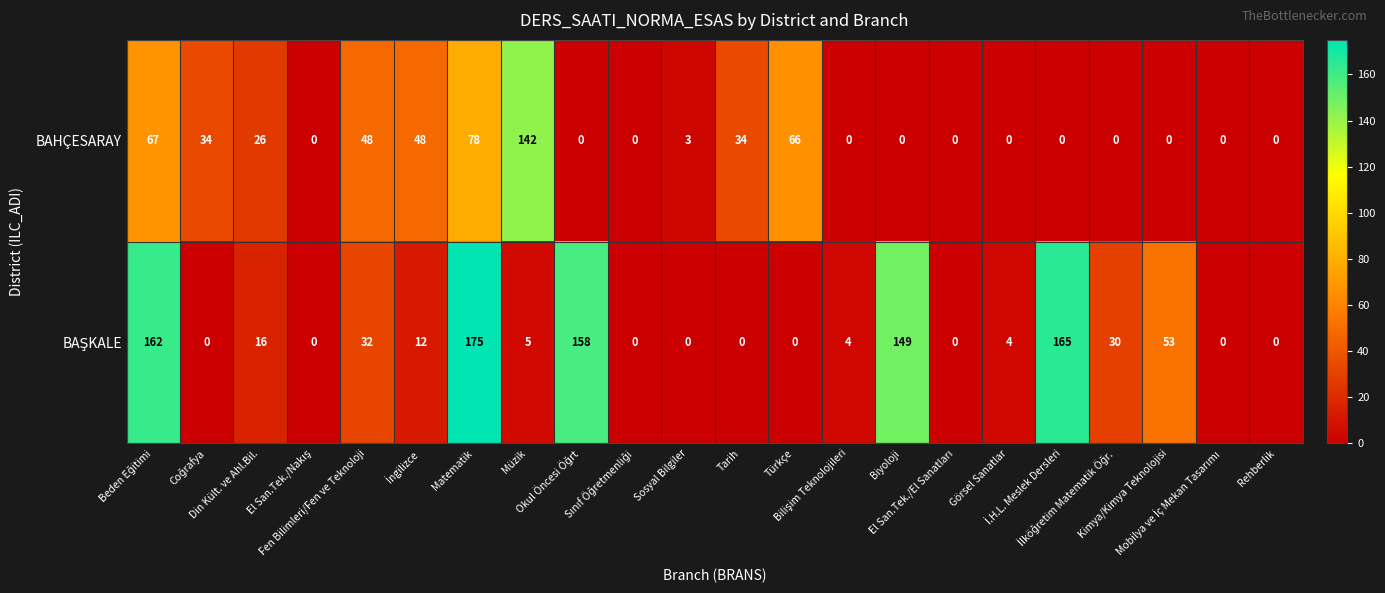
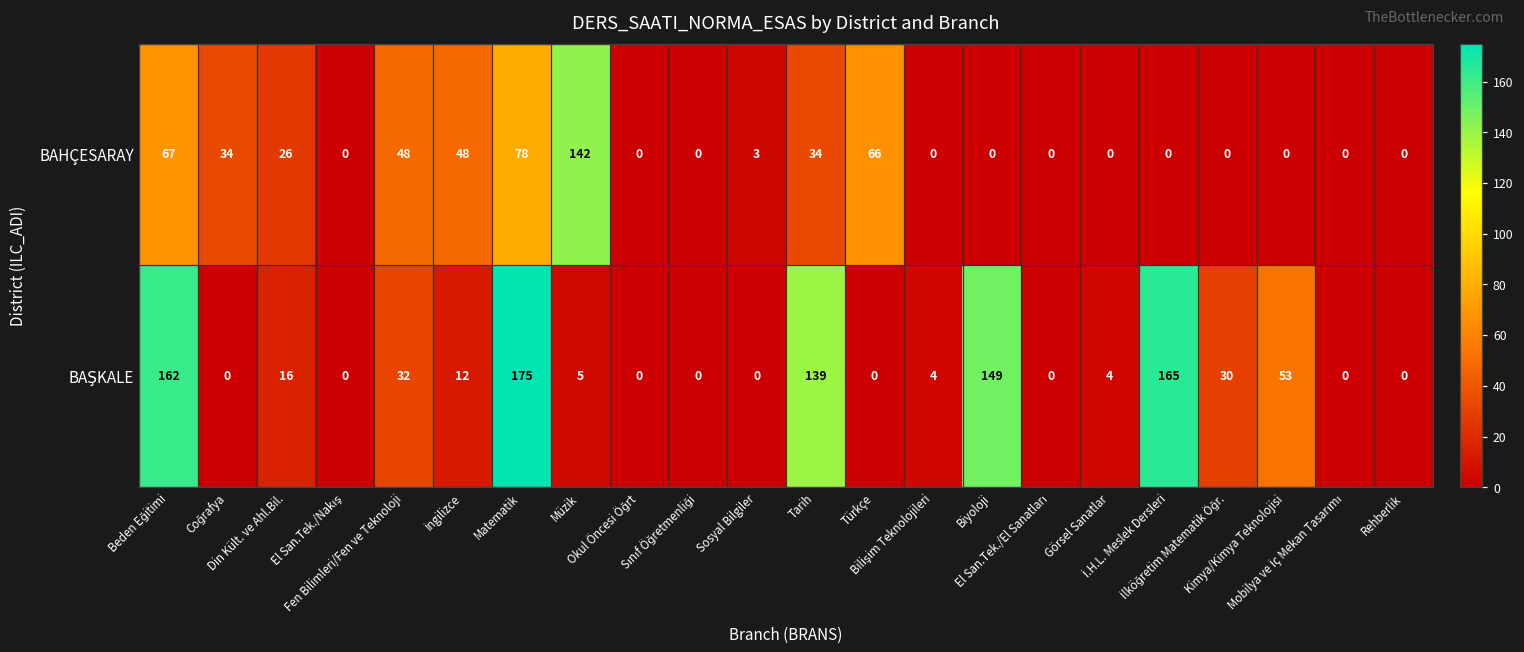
BAŞKALE, Okul Öncesi Öğrt: 158 -> 0
BAŞKALE, Tarih: 0 -> 139
